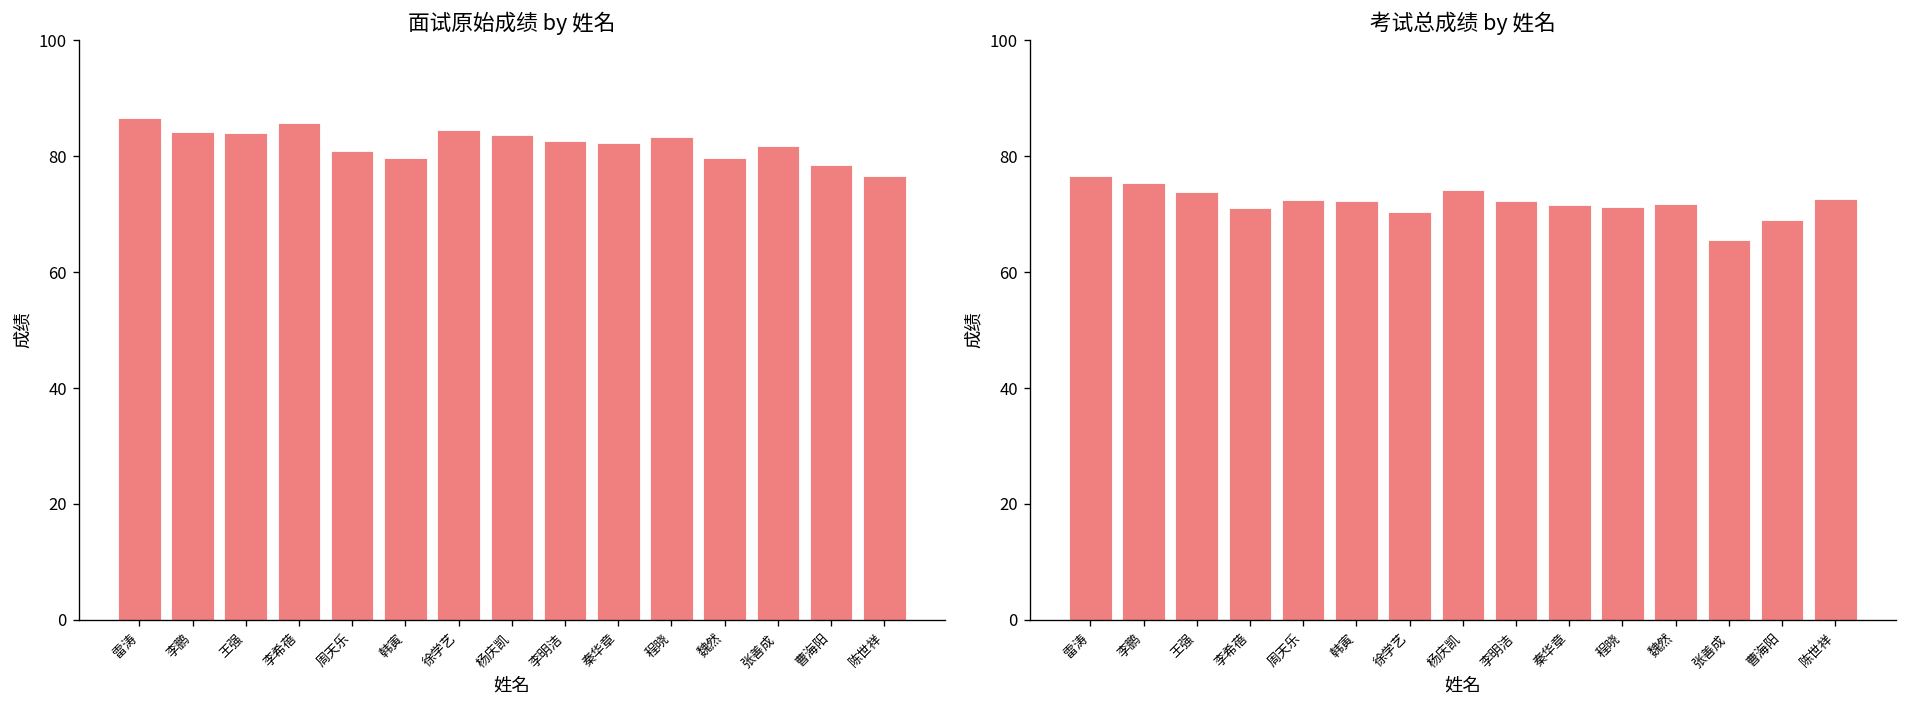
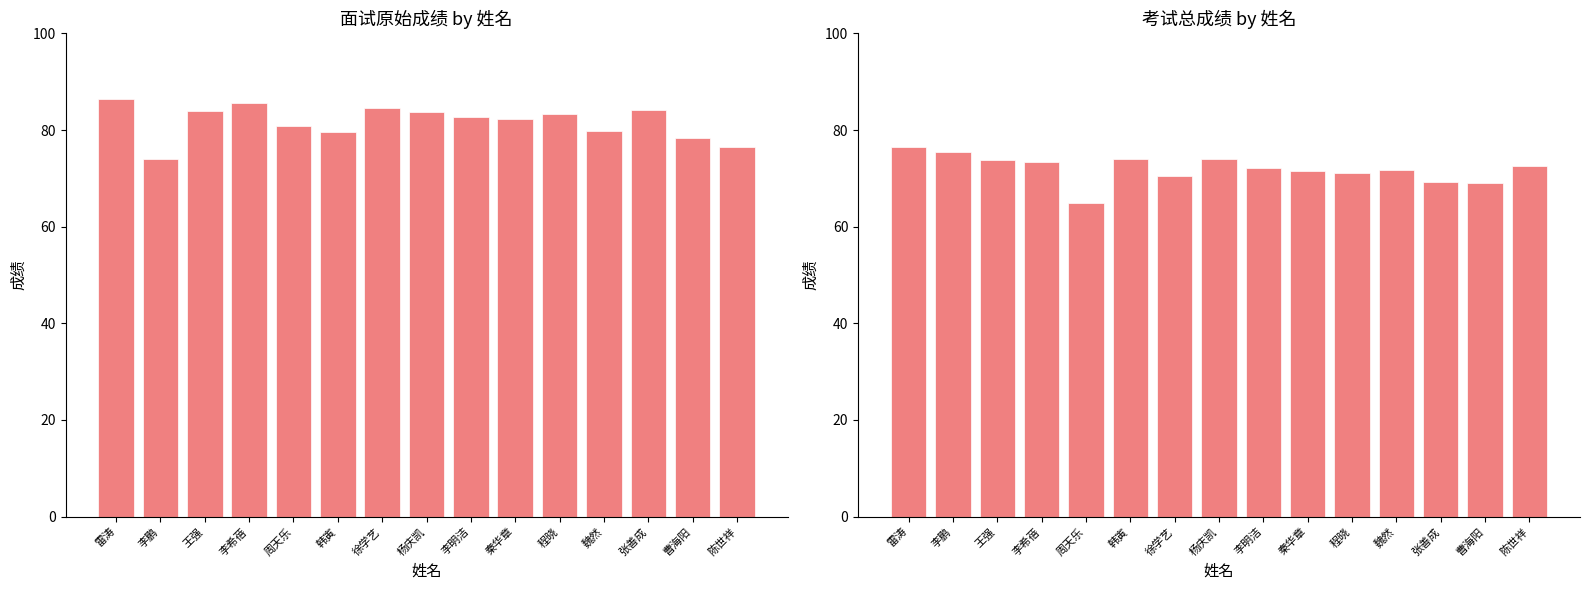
面试原始成绩 by 姓名, 李鹏: 84 -> 74
面试原始成绩 by 姓名, 张善成: 82 -> 84
考试总成绩 by 姓名, 李希蓓: 71 -> 73
考试总成绩 by 姓名, 周天乐: 72 -> 65
考试总成绩 by 姓名, 韩寅: 72 -> 74
考试总成绩 by 姓名, 张善成: 66 -> 69
